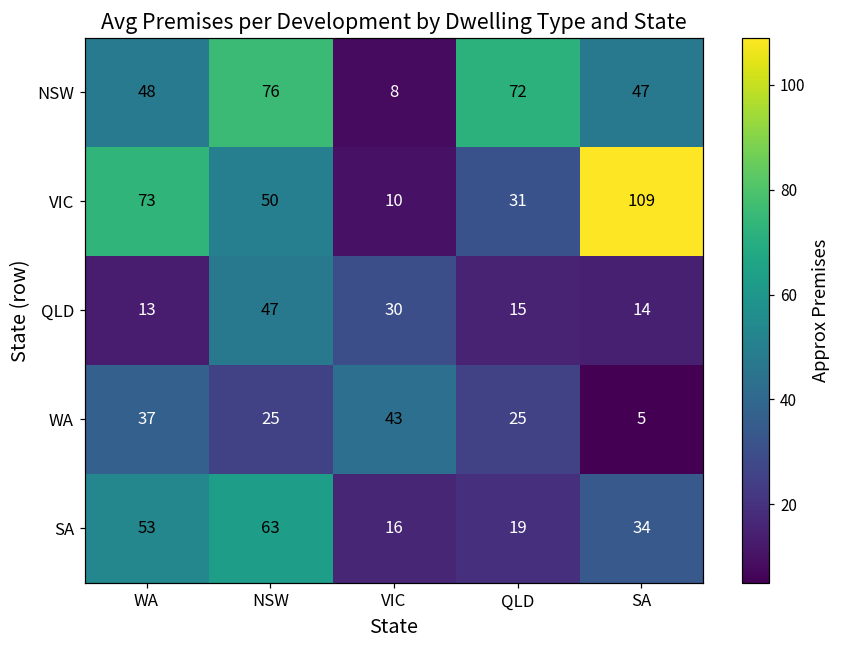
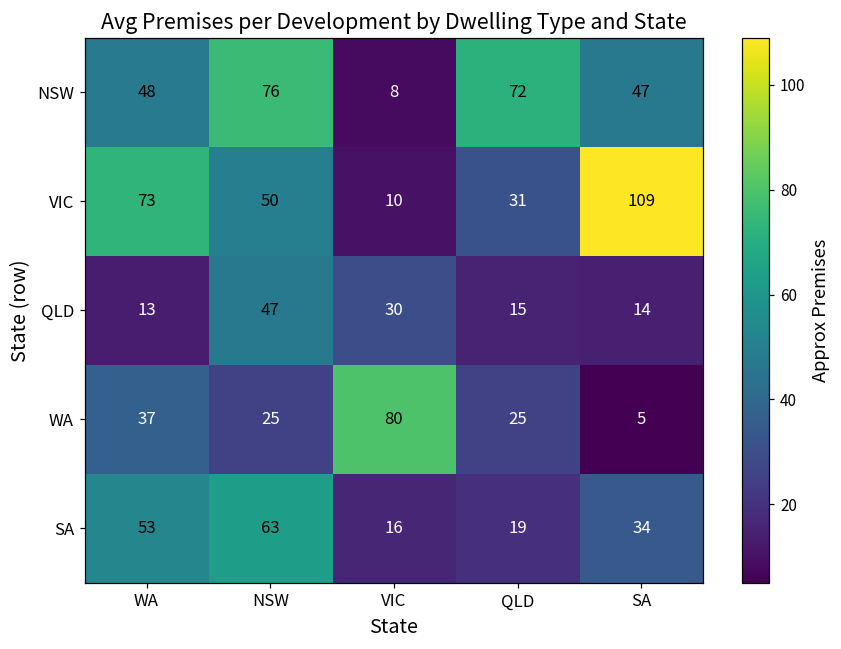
WA, VIC: 43 -> 80
